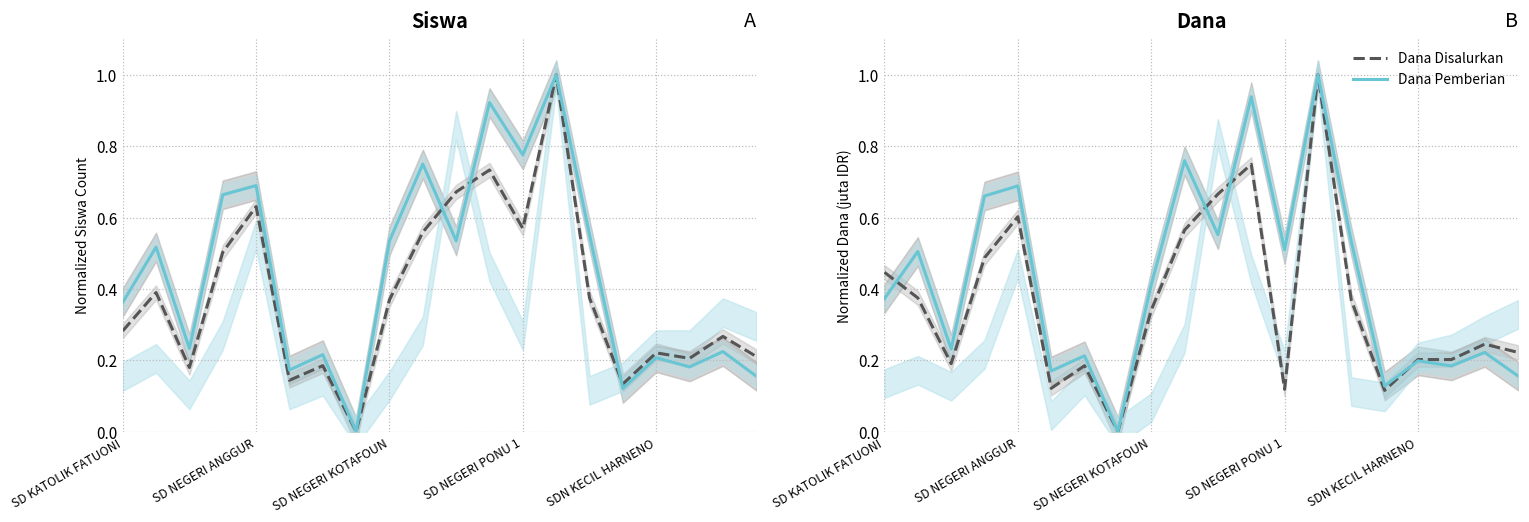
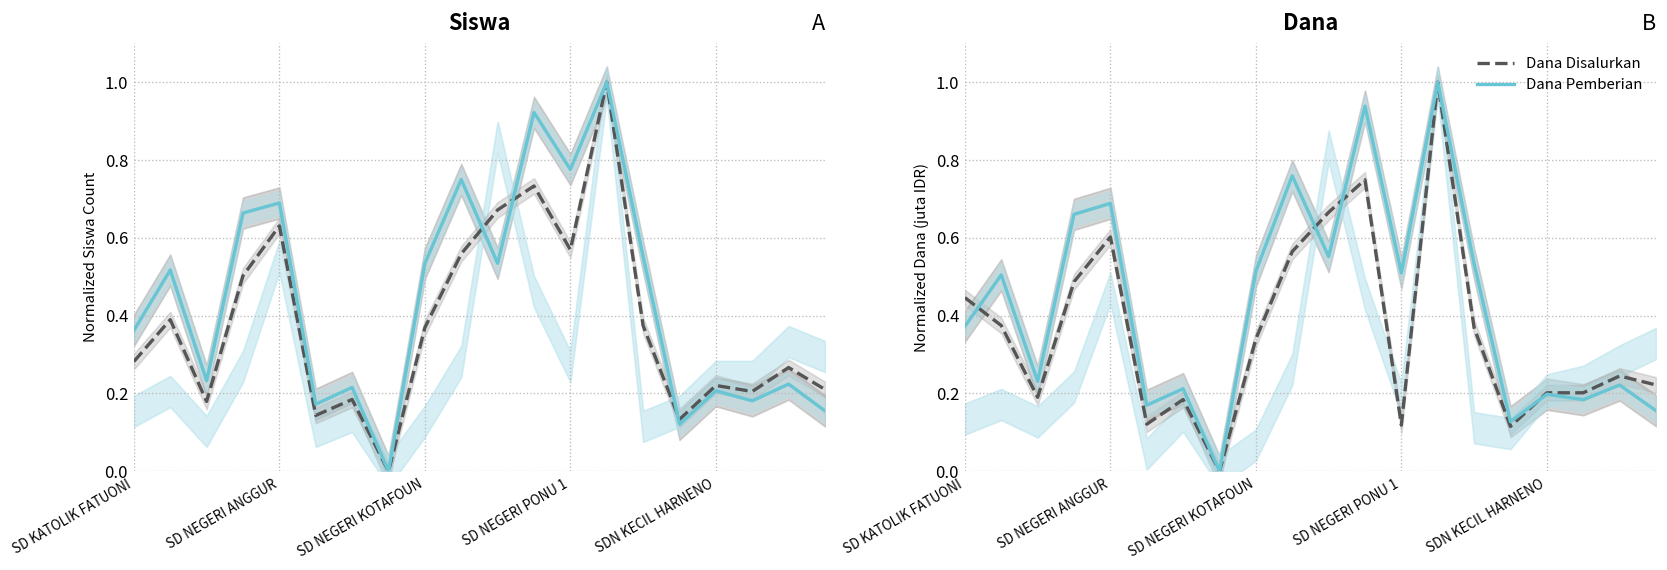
Dana, Dana Pemberian, SD NEGERI KOTAFOUN: 0.41 -> 0.51
